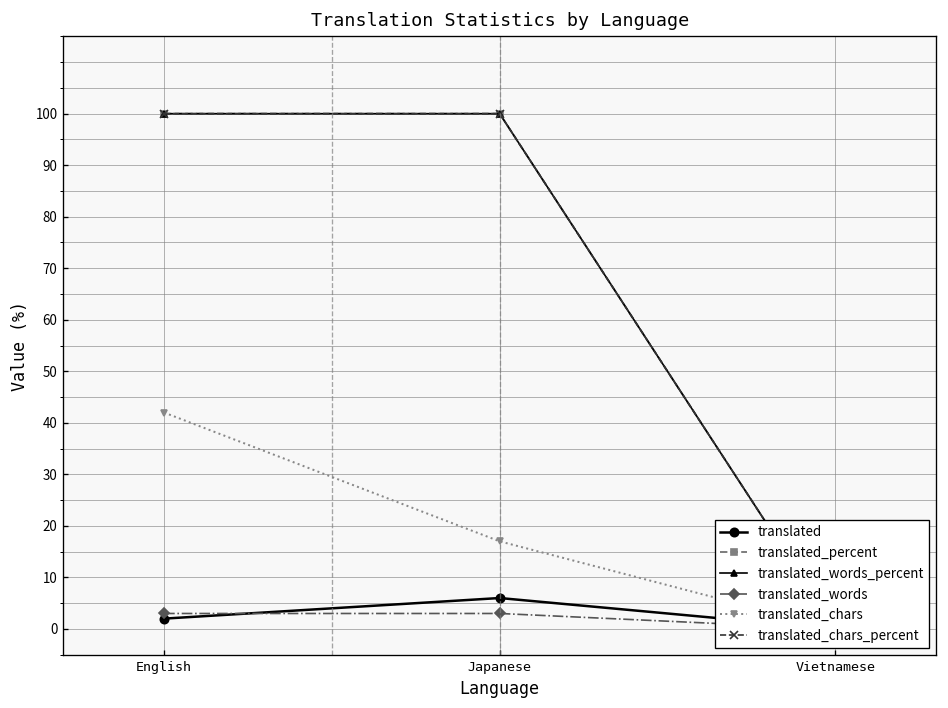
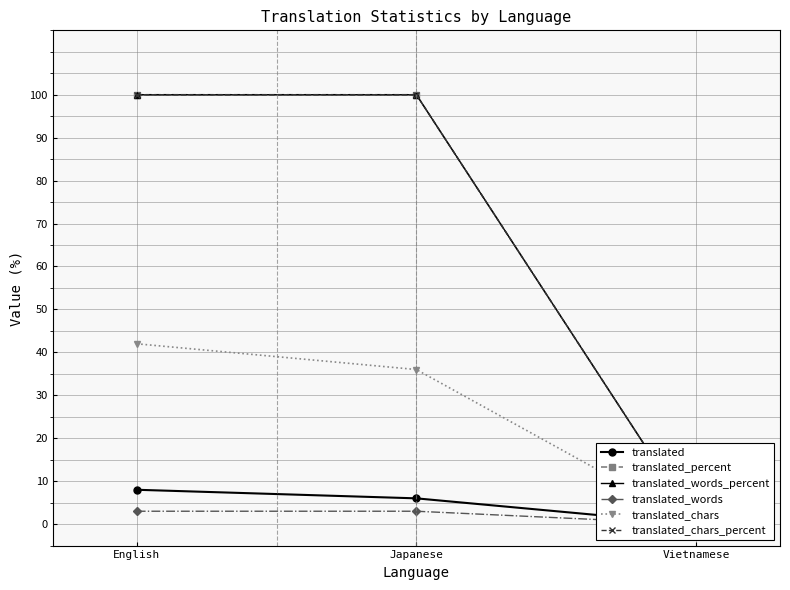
translated, English: 2 -> 8
translated_chars, Japanese: 17 -> 36
